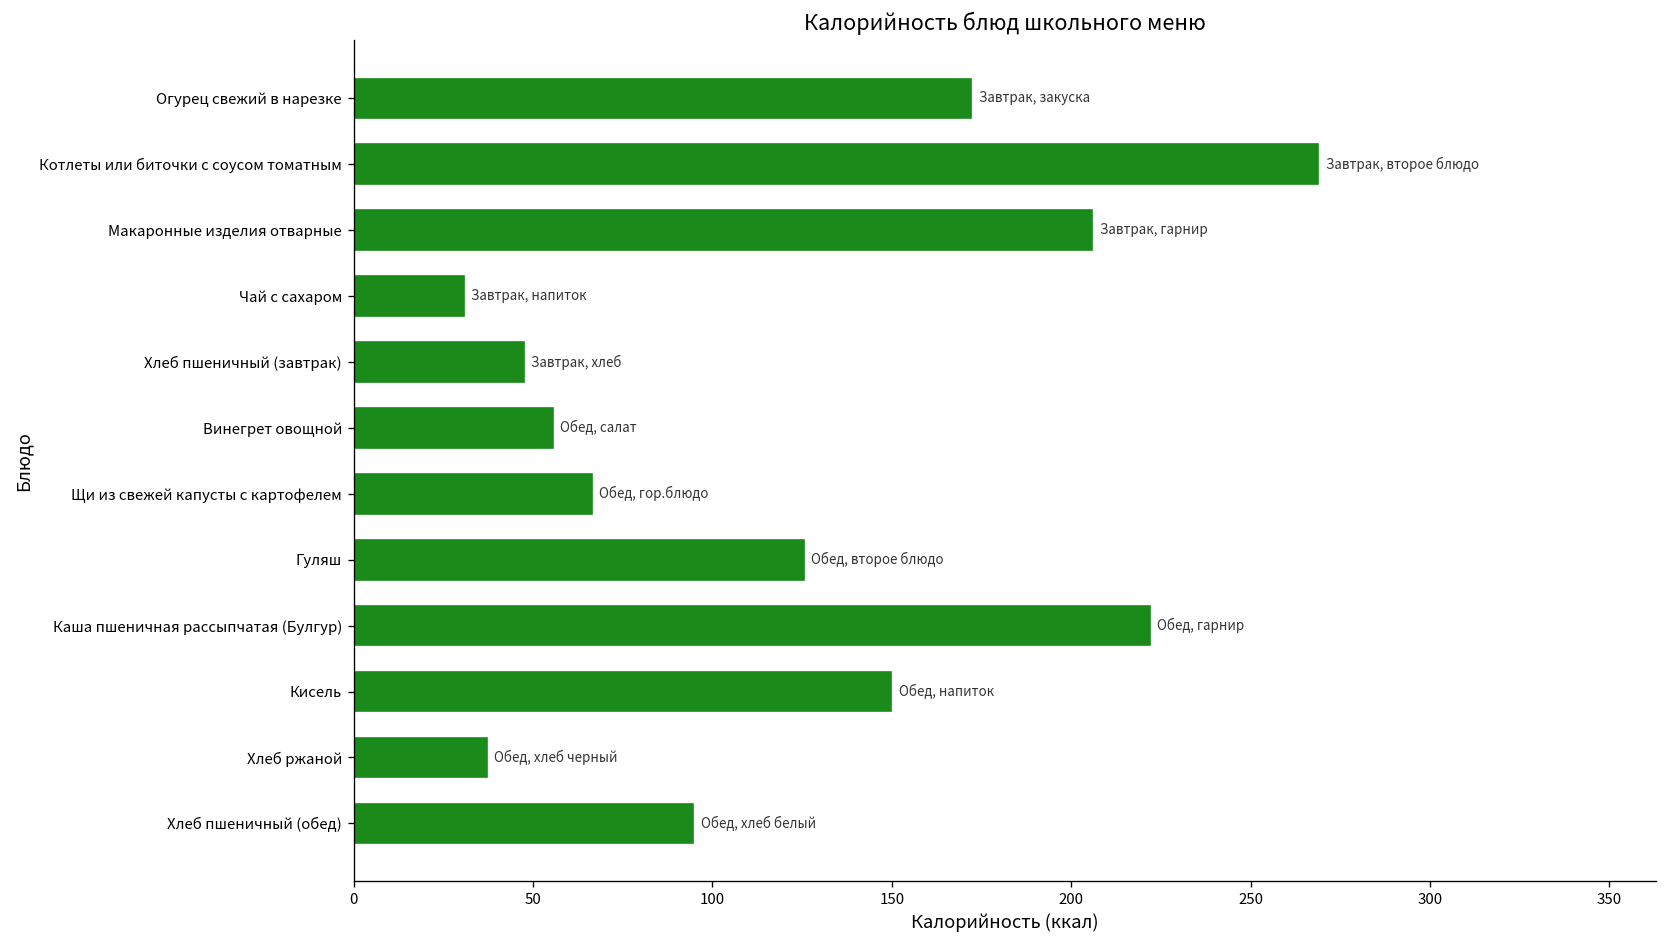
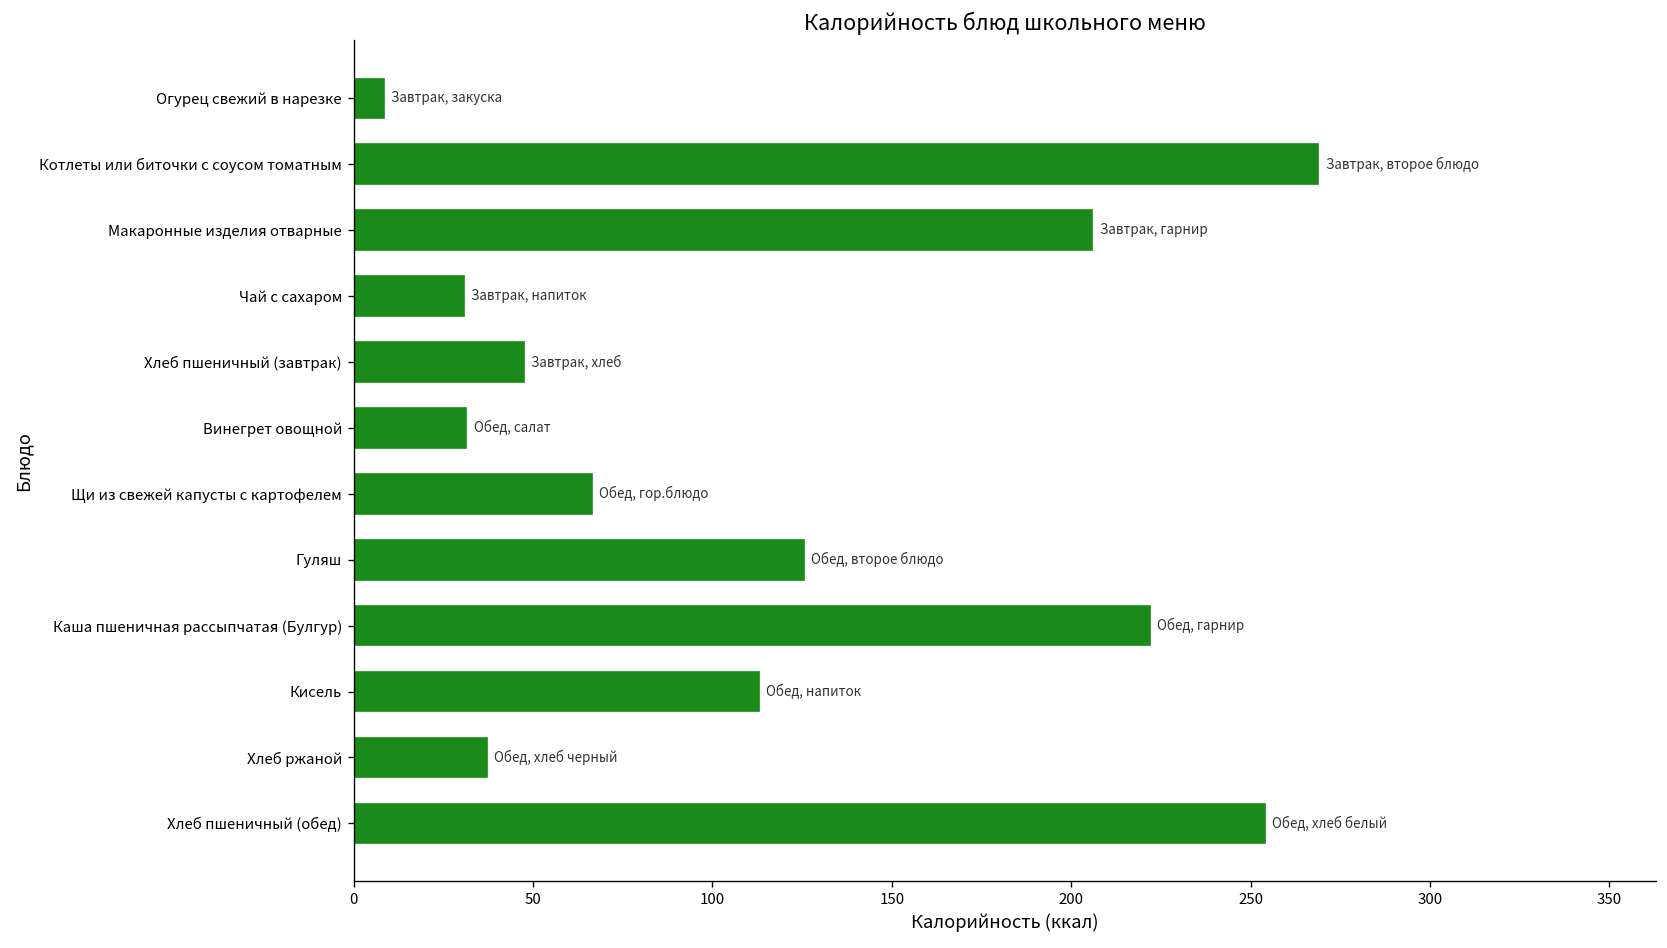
Огурец свежий в нарезке: 172 -> 8
Винегрет овощной: 56 -> 31
Кисель: 150 -> 113
Хлеб пшеничный (обед): 95 -> 254
